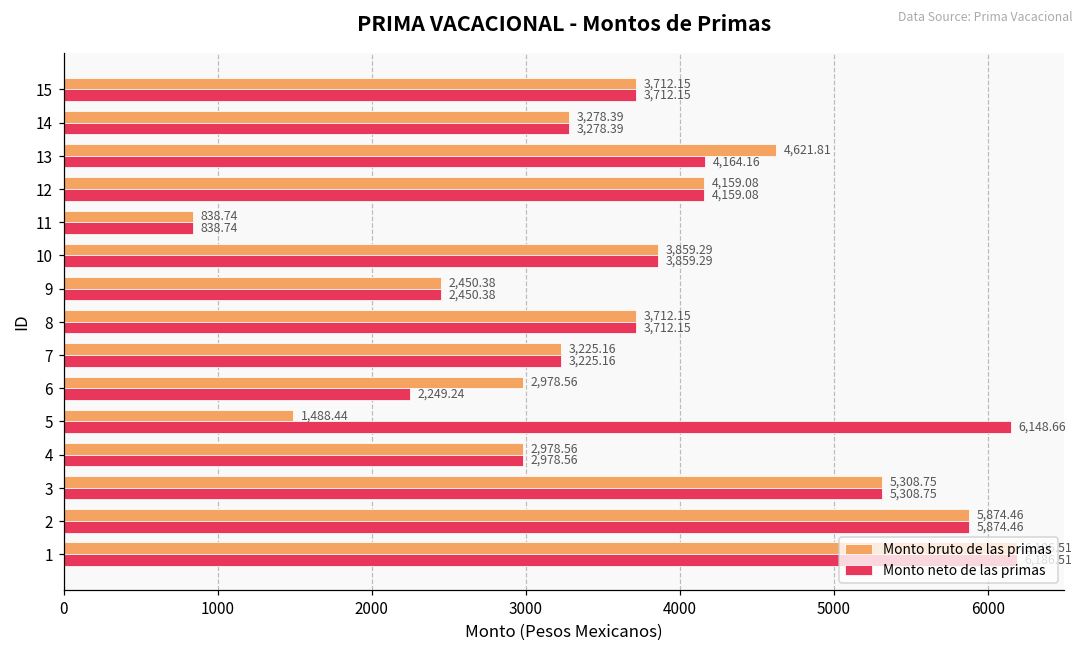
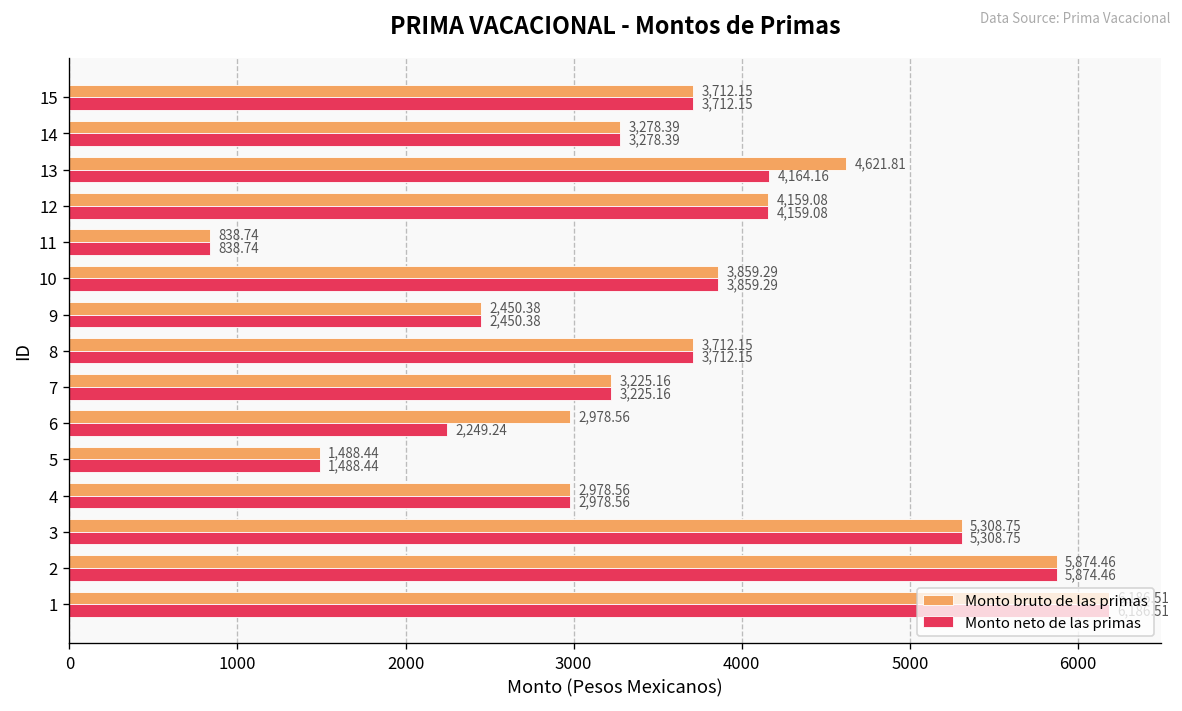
Monto neto de las primas, 5: 6,148.66 -> 1,488.44
